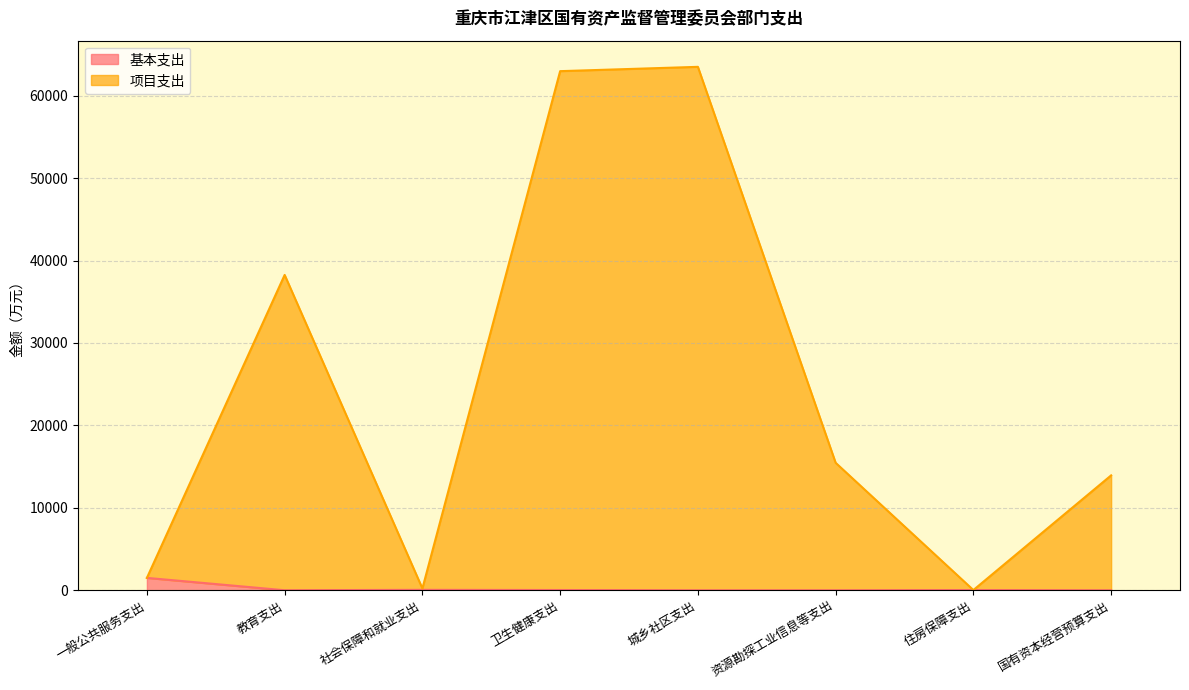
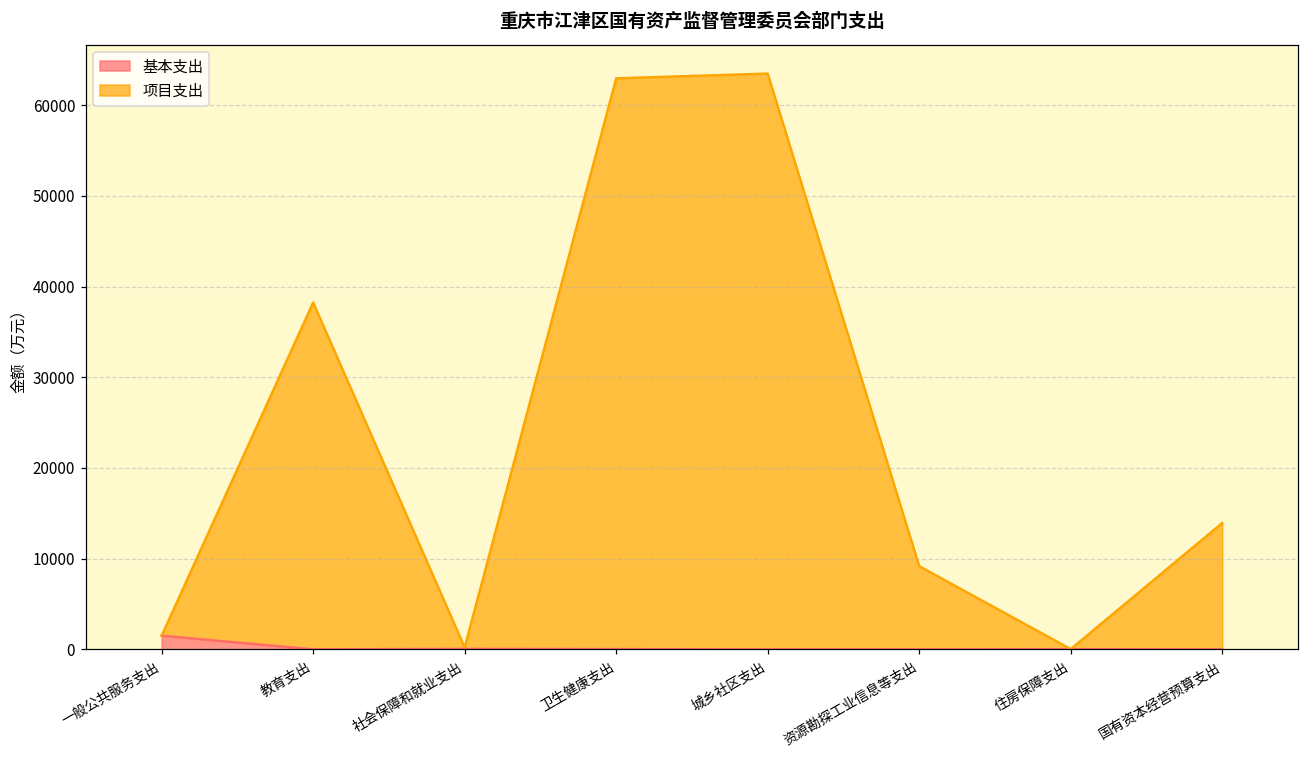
项目支出, 资源勘探工业信息等支出: 15000 -> 9000
